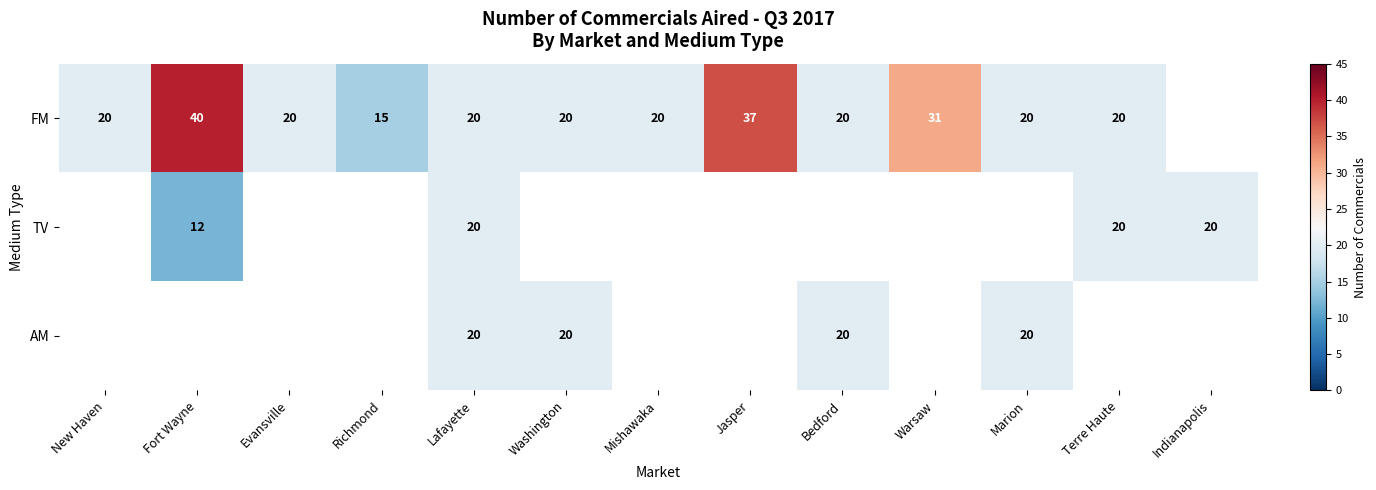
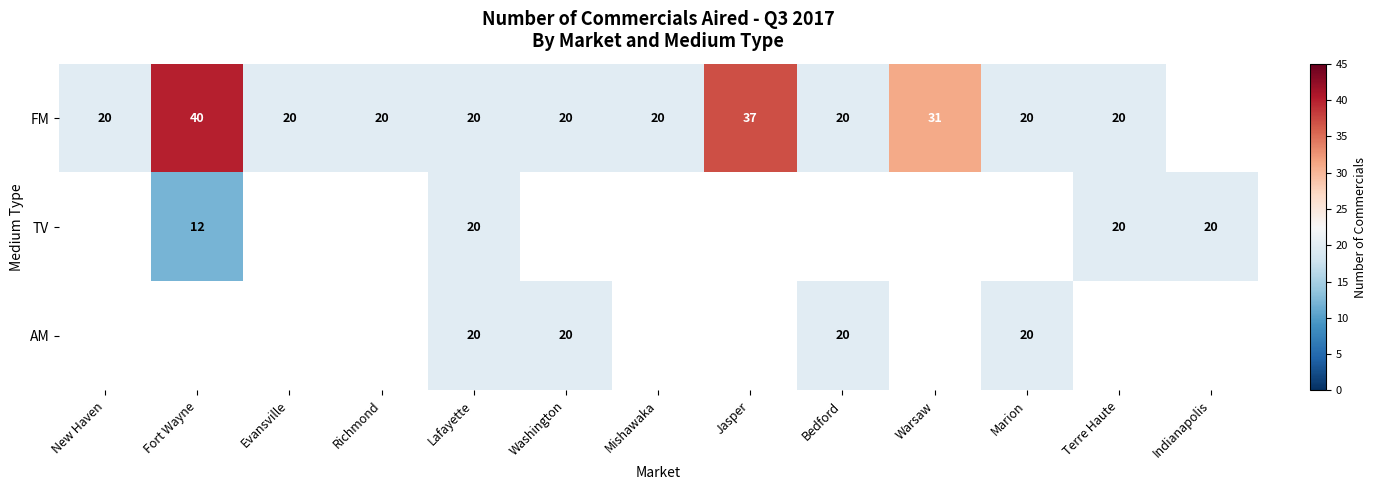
FM, Richmond: 15 -> 20
